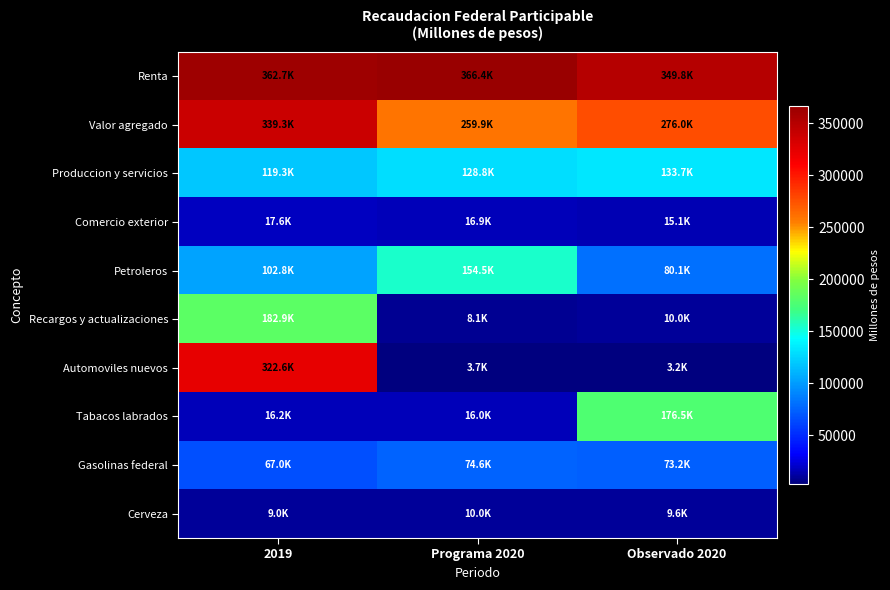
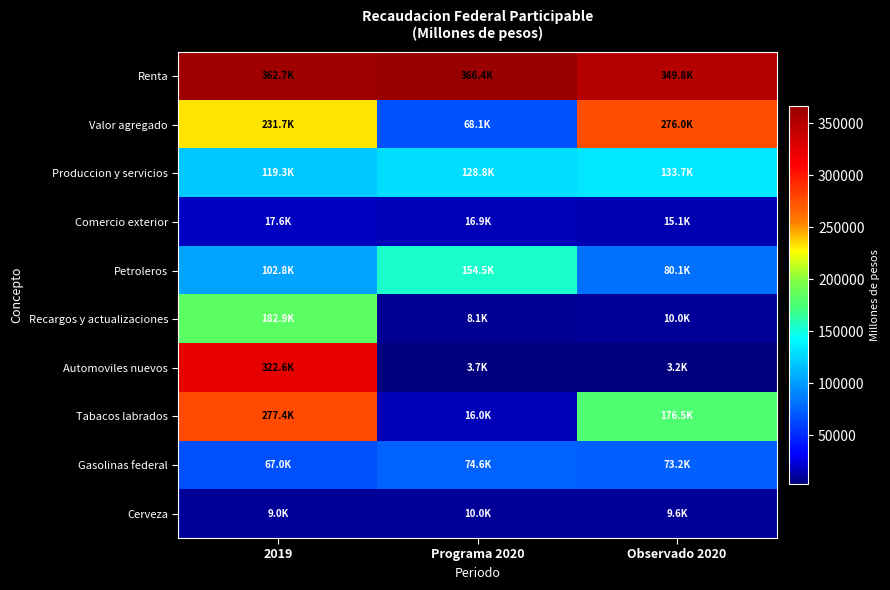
Valor agregado, 2019: 339.3K -> 231.7K
Valor agregado, Programa 2020: 259.9K -> 68.1K
Tabacos labrados, 2019: 16.2K -> 277.4K
